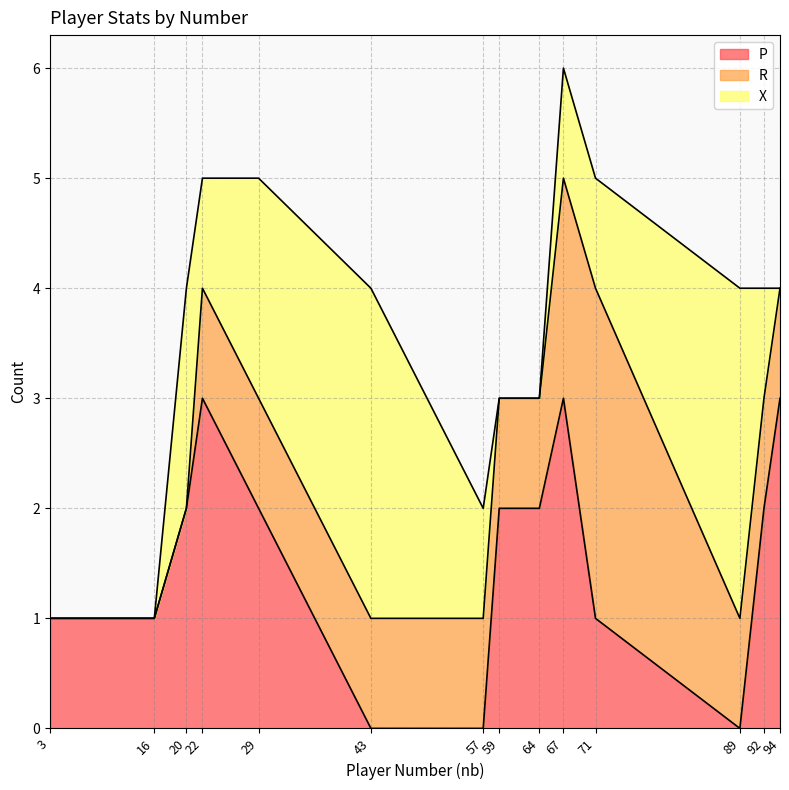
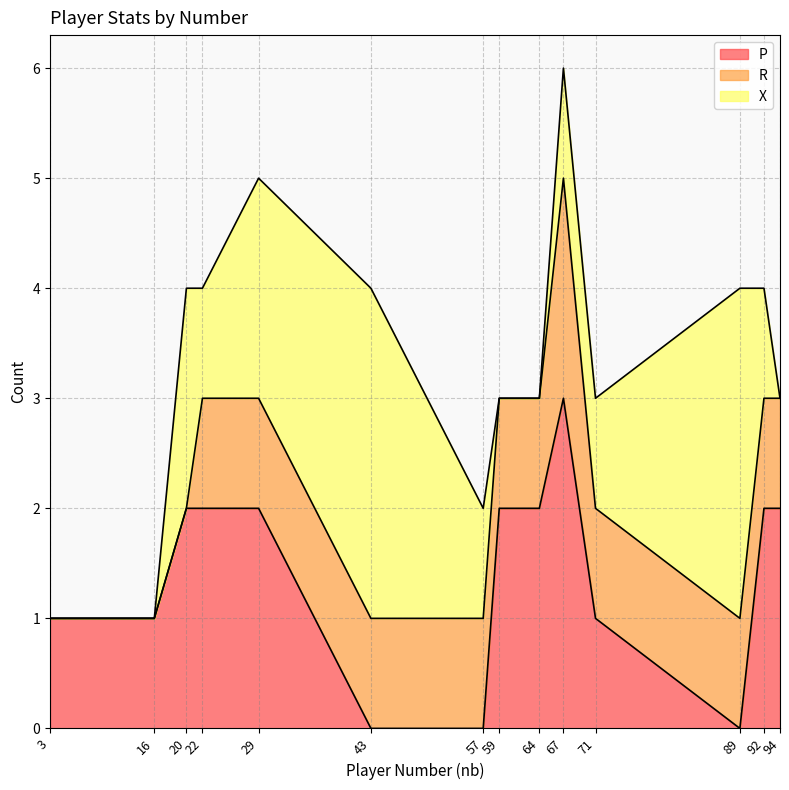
P, 22: 3 -> 2
R, 71: 3 -> 1
P, 94: 3 -> 2
